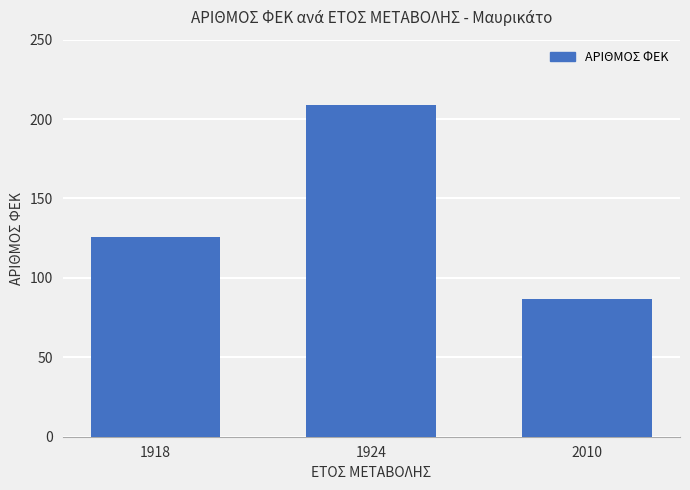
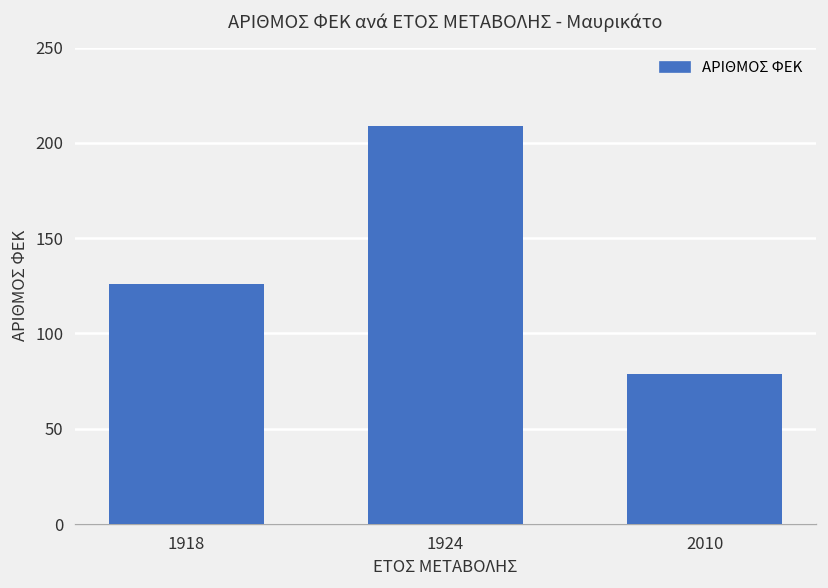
2010: 87 -> 79
